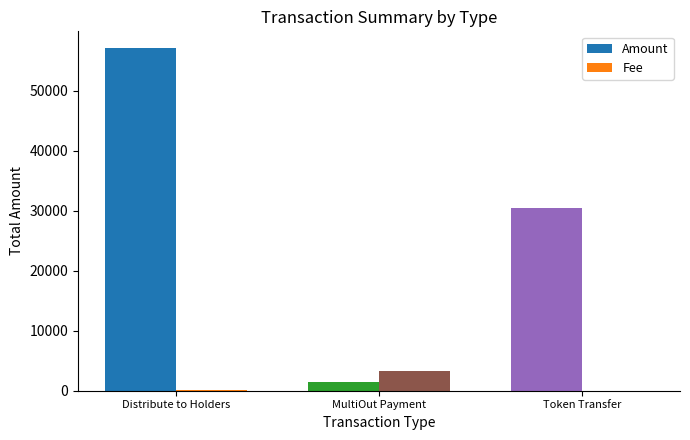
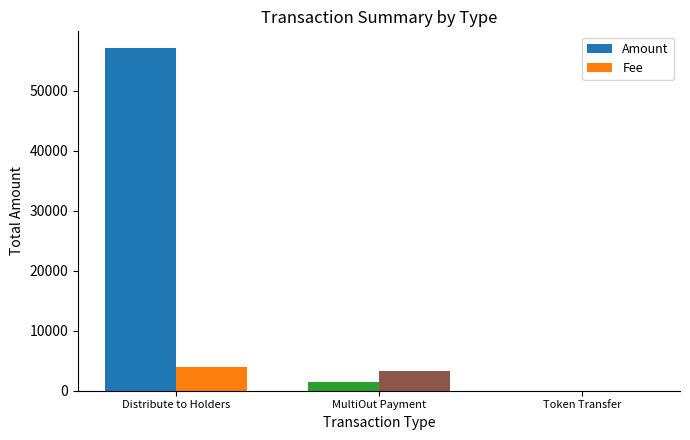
Fee, Distribute to Holders: 0 -> 4000
Amount, Token Transfer: 30000 -> 0
